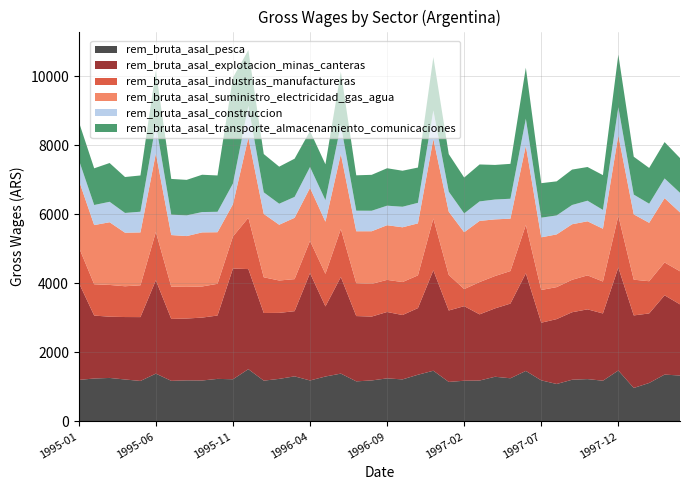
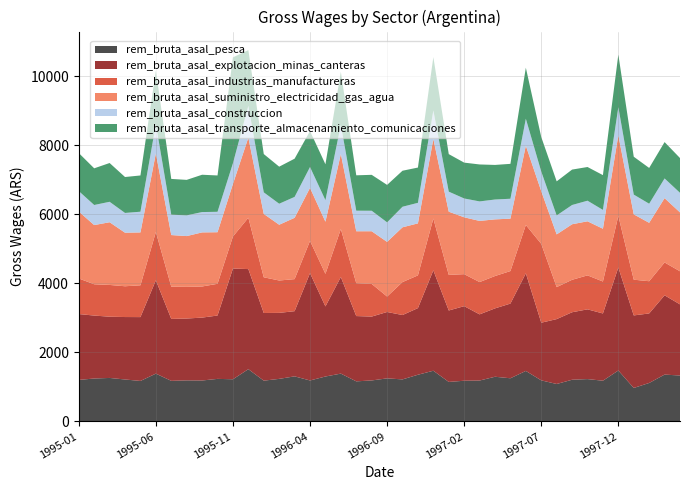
rem_bruta_asal_explotacion_minas_canteras, 1995-01: 2800 -> 1900
rem_bruta_asal_suministro_electricidad_gas_agua, 1995-11: 900 -> 1500
rem_bruta_asal_industrias_manufactureras, 1996-09: 900 -> 400
rem_bruta_asal_industrias_manufactureras, 1997-02: 500 -> 900
rem_bruta_asal_industrias_manufactureras, 1997-07: 900 -> 2300
